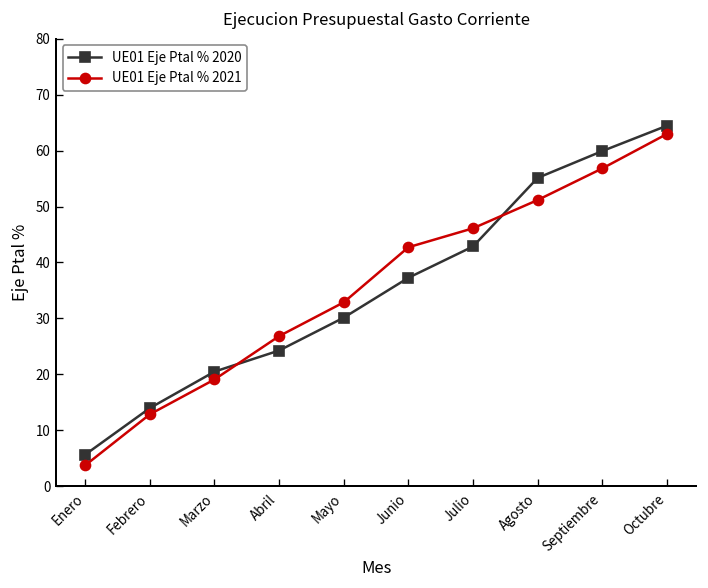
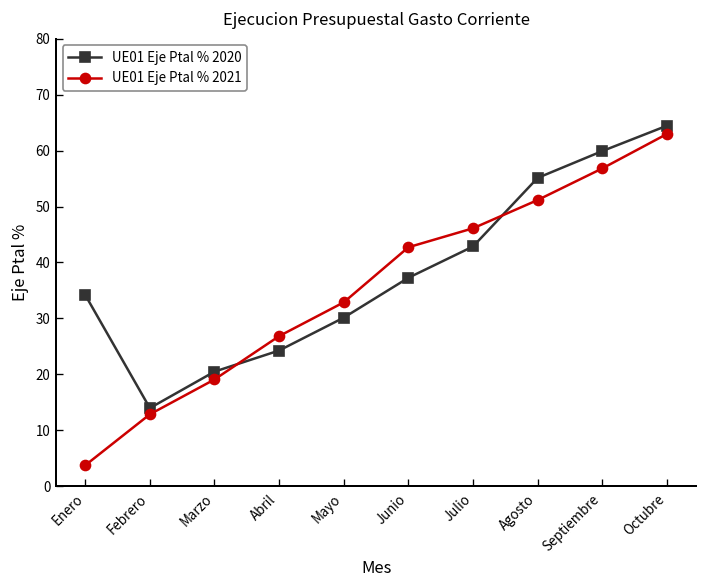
UE01 Eje Ptal % 2020, Enero: 6 -> 34
